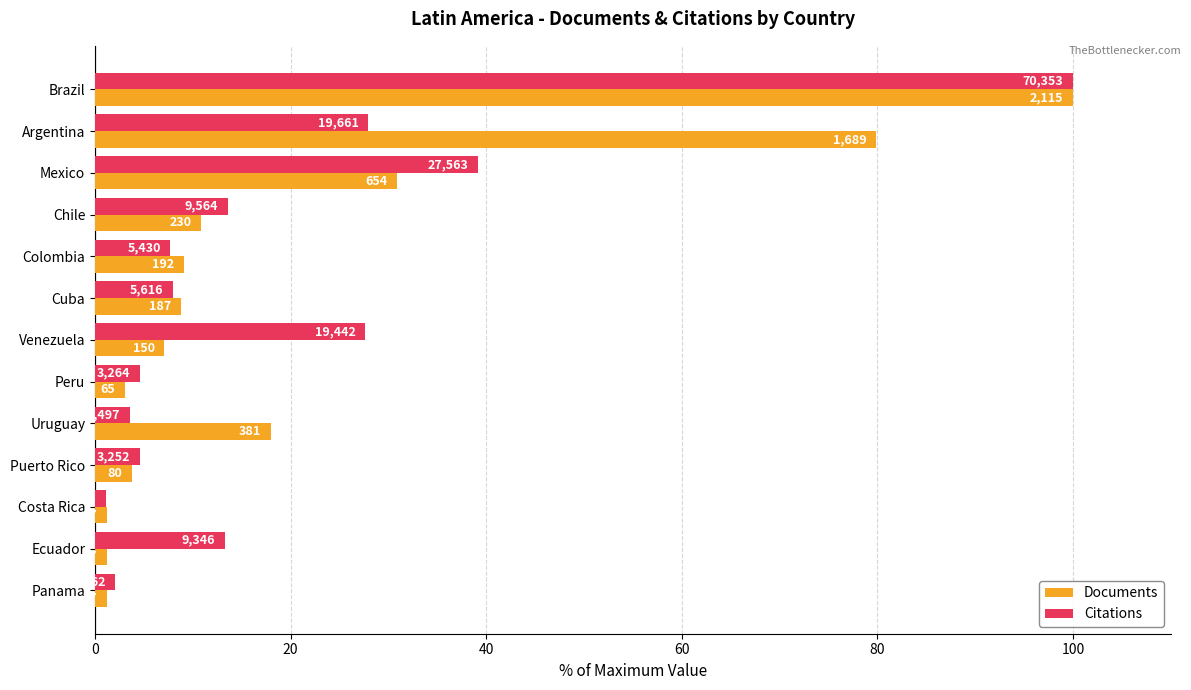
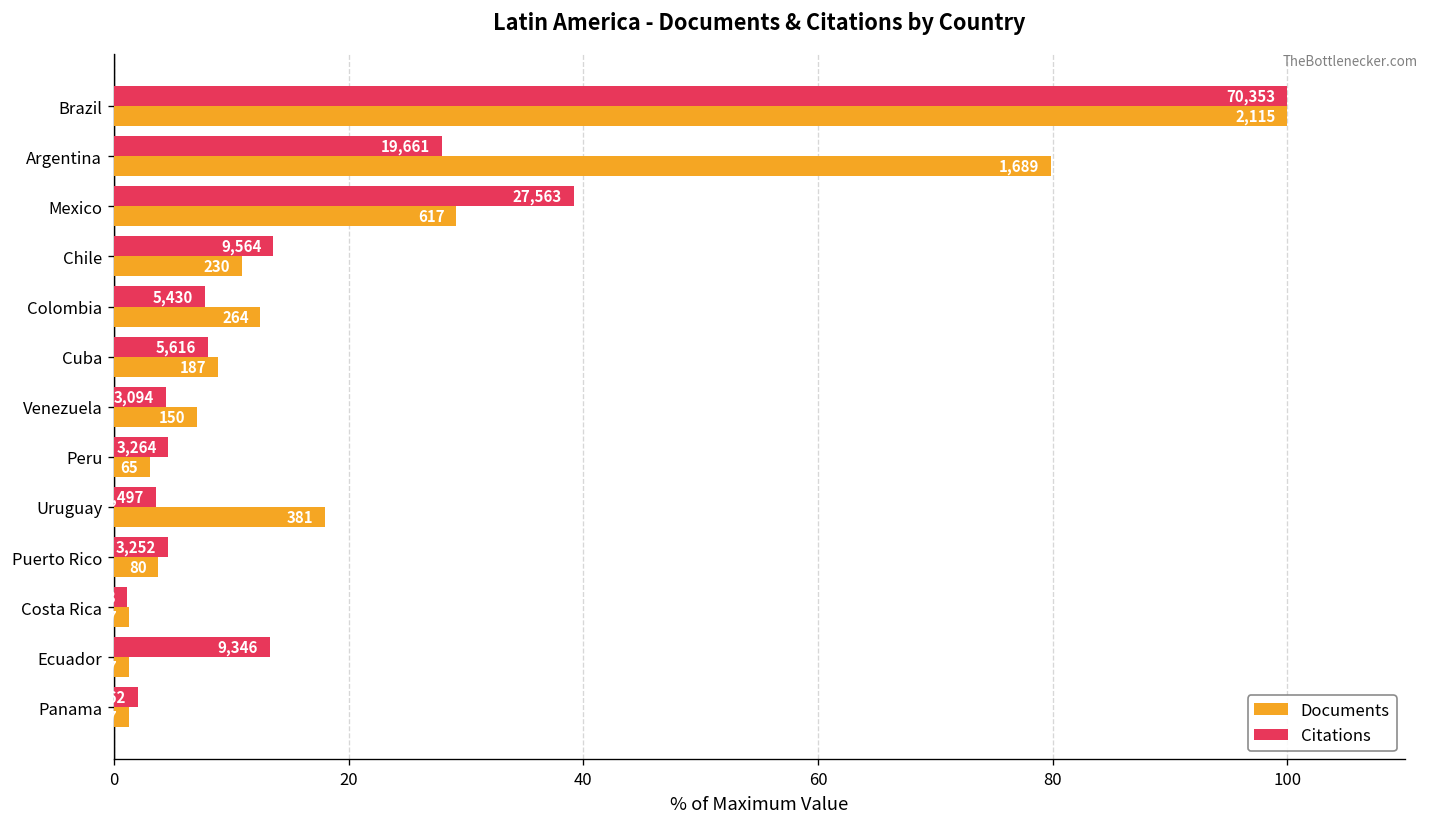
Documents, Mexico: 654 -> 617
Documents, Colombia: 192 -> 264
Citations, Venezuela: 19,442 -> 3,094
